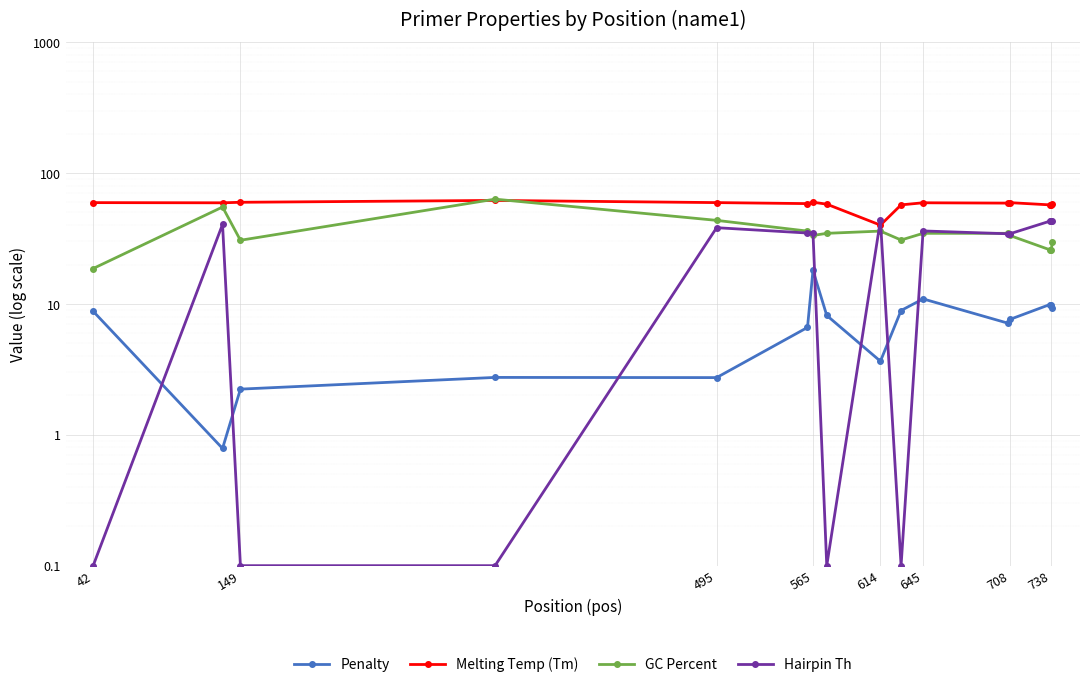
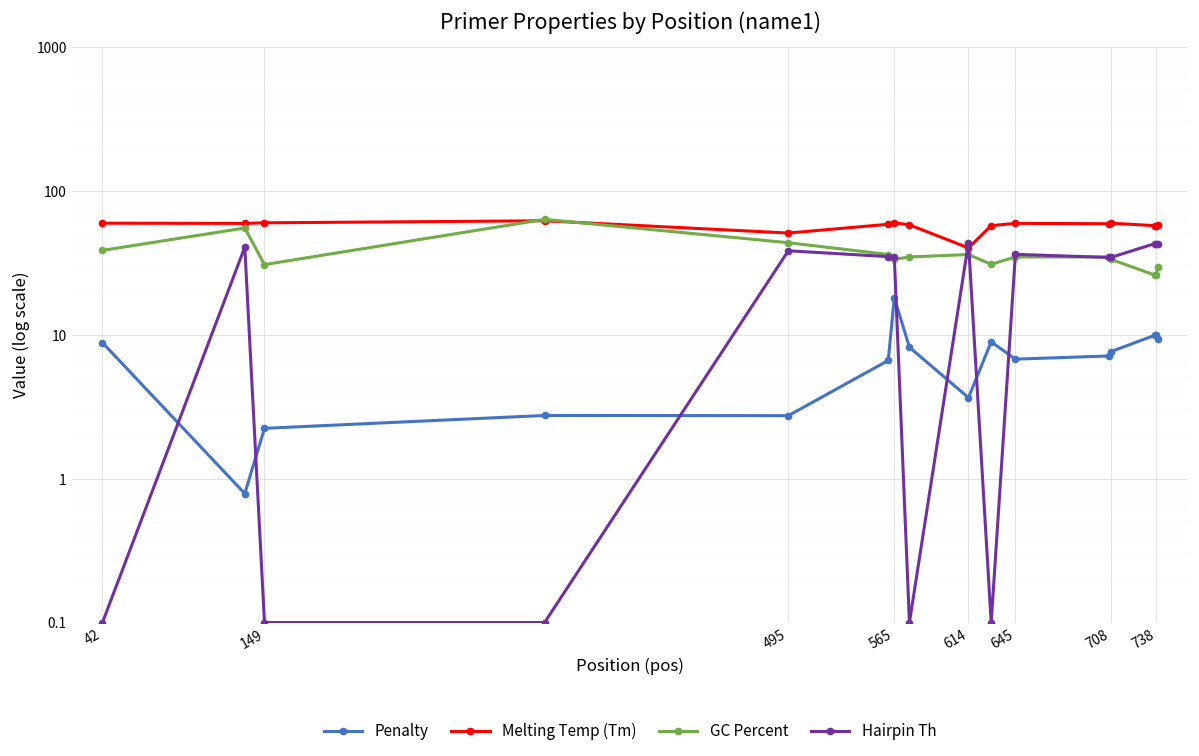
GC Percent, 42: 19 -> 38
Melting Temp (Tm), 495: 60 -> 51
Penalty, 645: 11 -> 7
